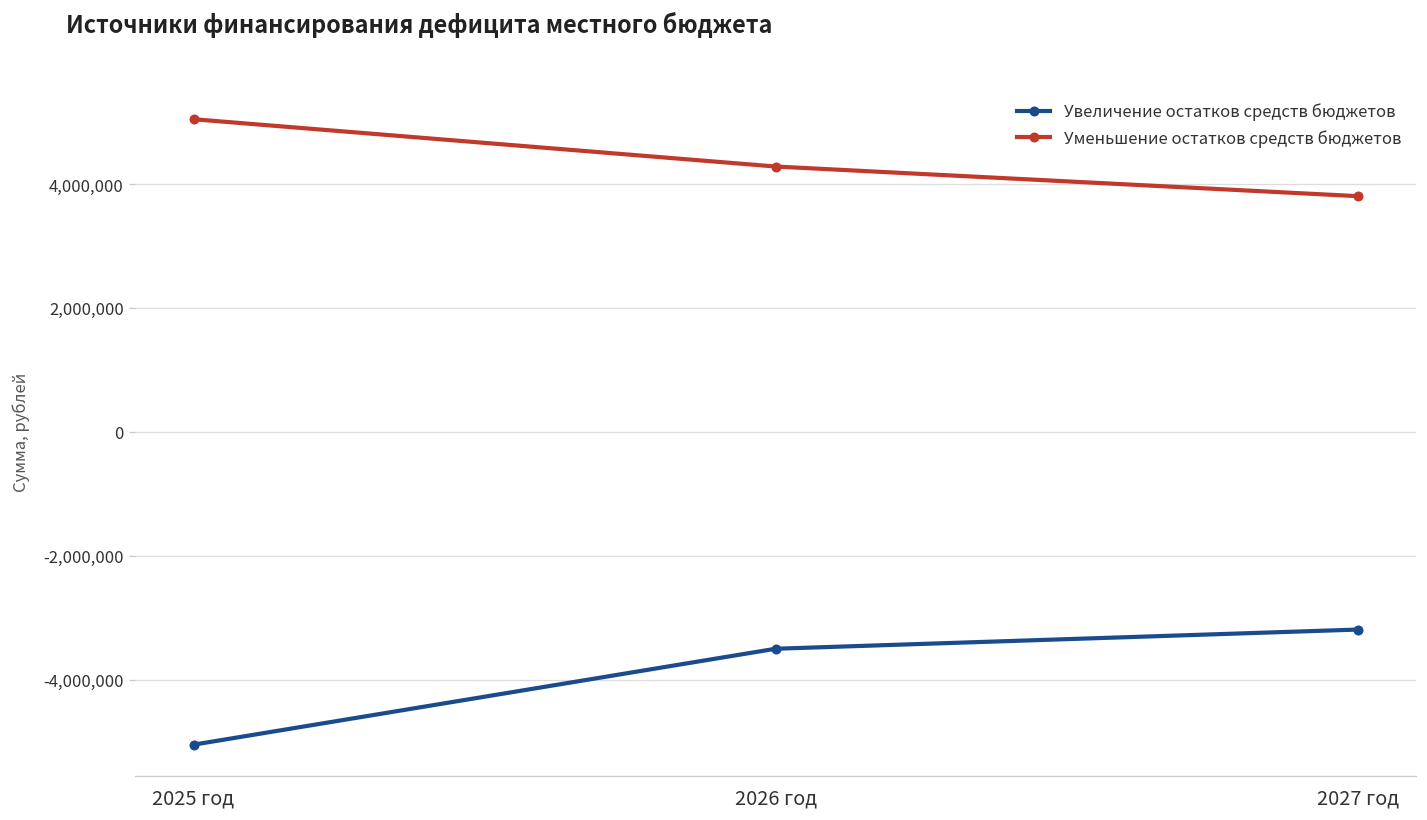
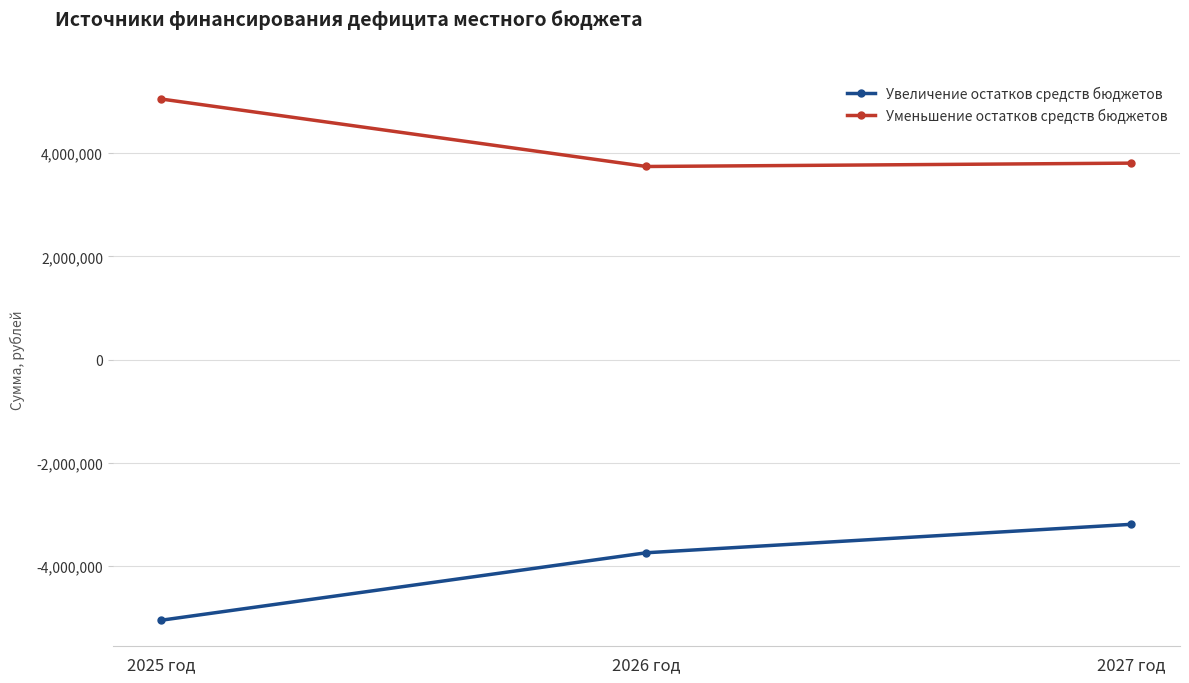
Увеличение остатков средств бюджетов, 2026 год: -3,500,000 -> -3,700,000
Уменьшение остатков средств бюджетов, 2026 год: 4,300,000 -> 3,700,000
